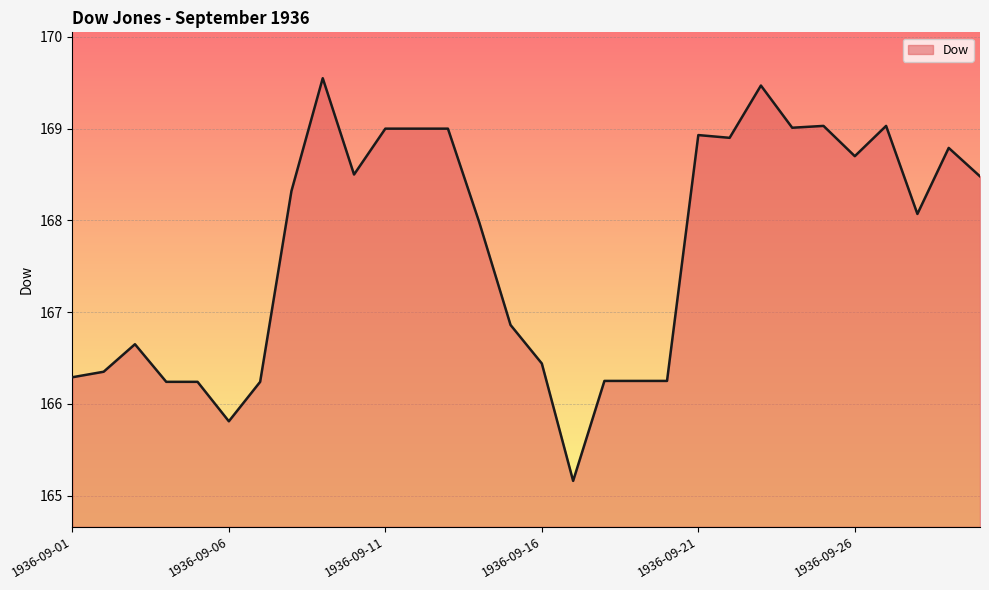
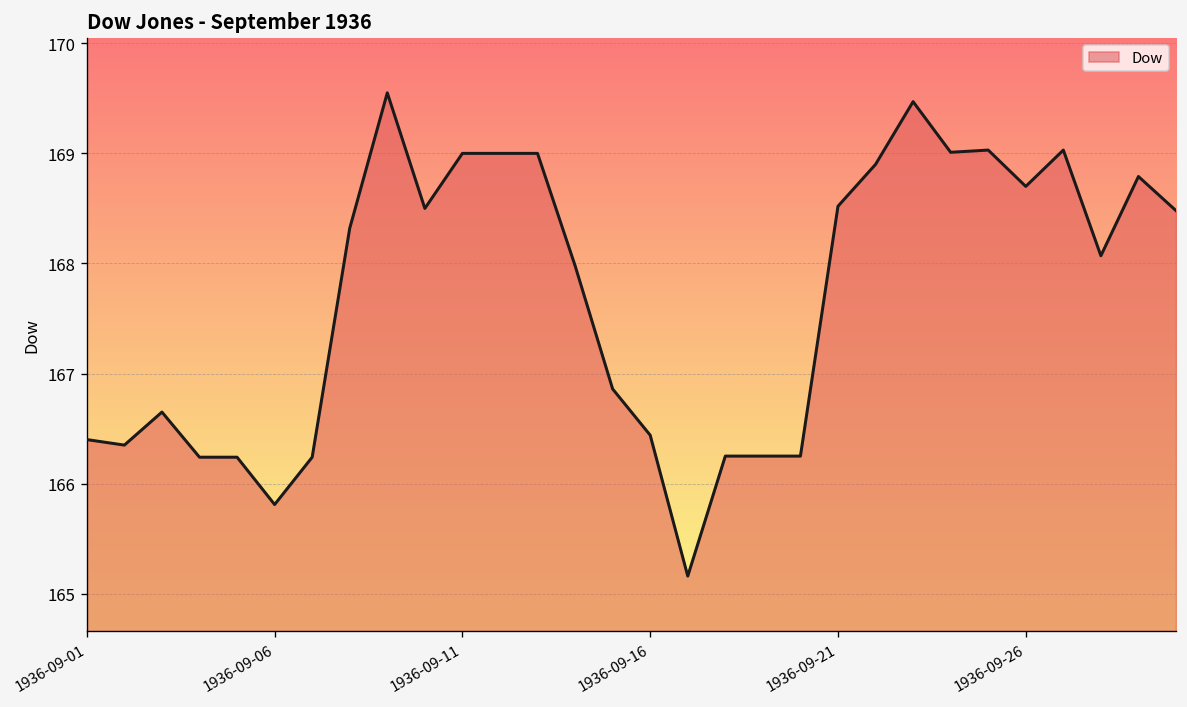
1936-09-01: 166.3 -> 166.4
1936-09-21: 168.9 -> 168.5
